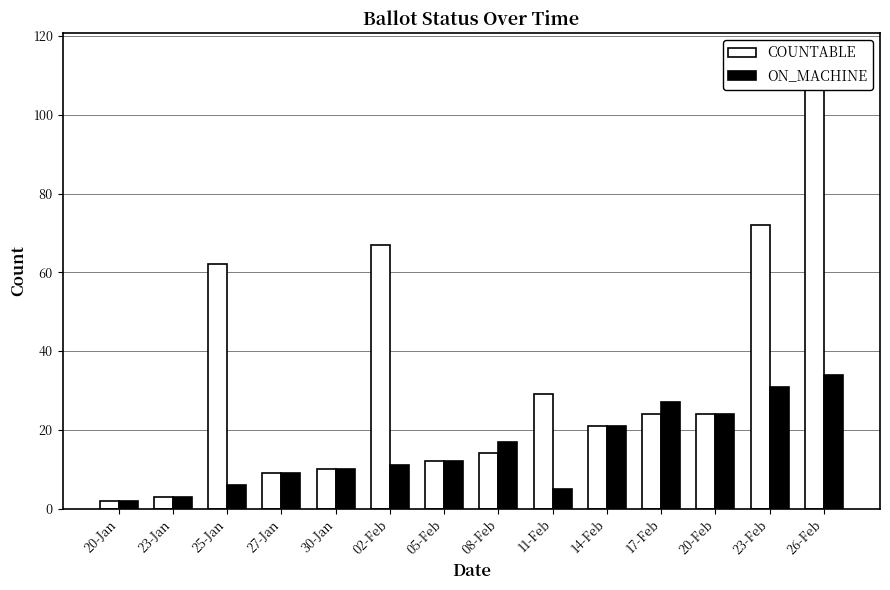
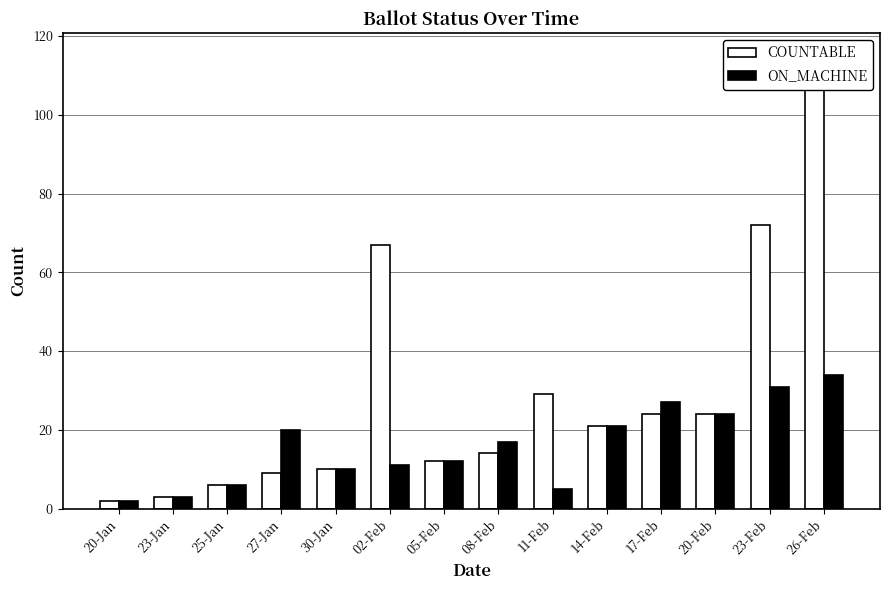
COUNTABLE, 25-Jan: 62 -> 6
ON_MACHINE, 27-Jan: 9 -> 20
